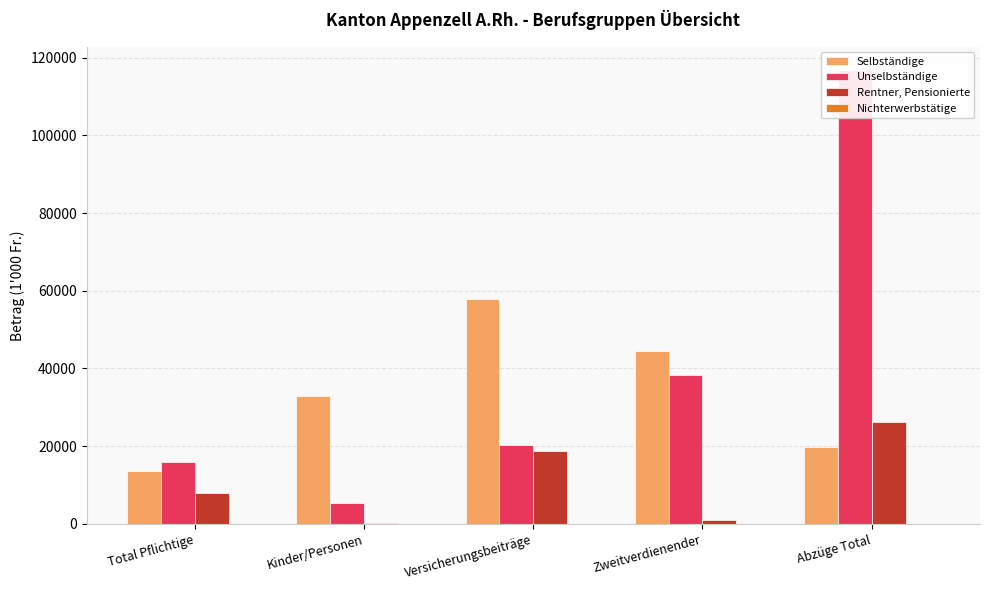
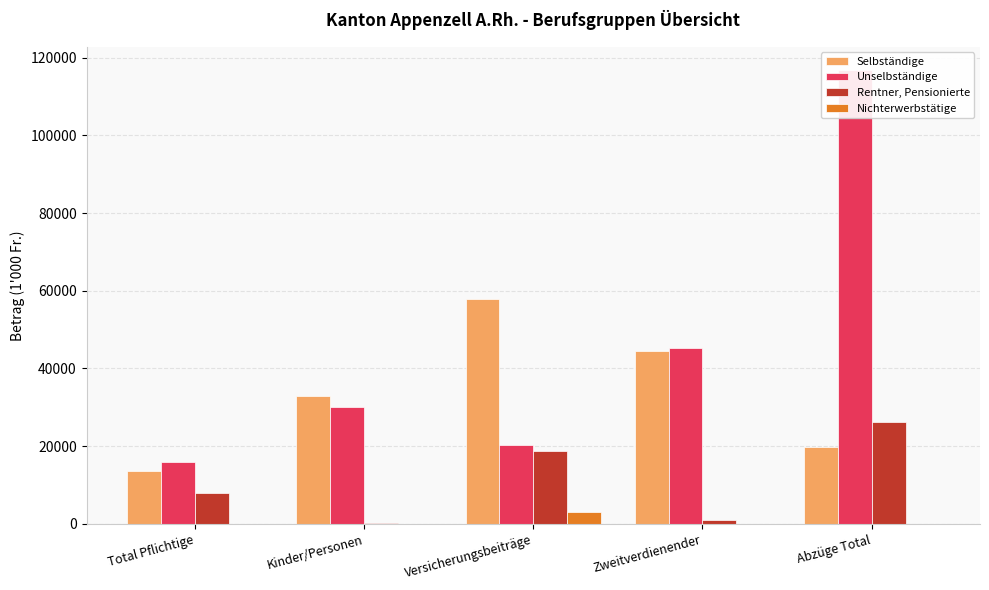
Unselbständige, Kinder/Personen: 5000 -> 30000
Nichterwerbstätige, Versicherungsbeiträge: 0 -> 3000
Unselbständige, Zweitverdienender: 38000 -> 45000
